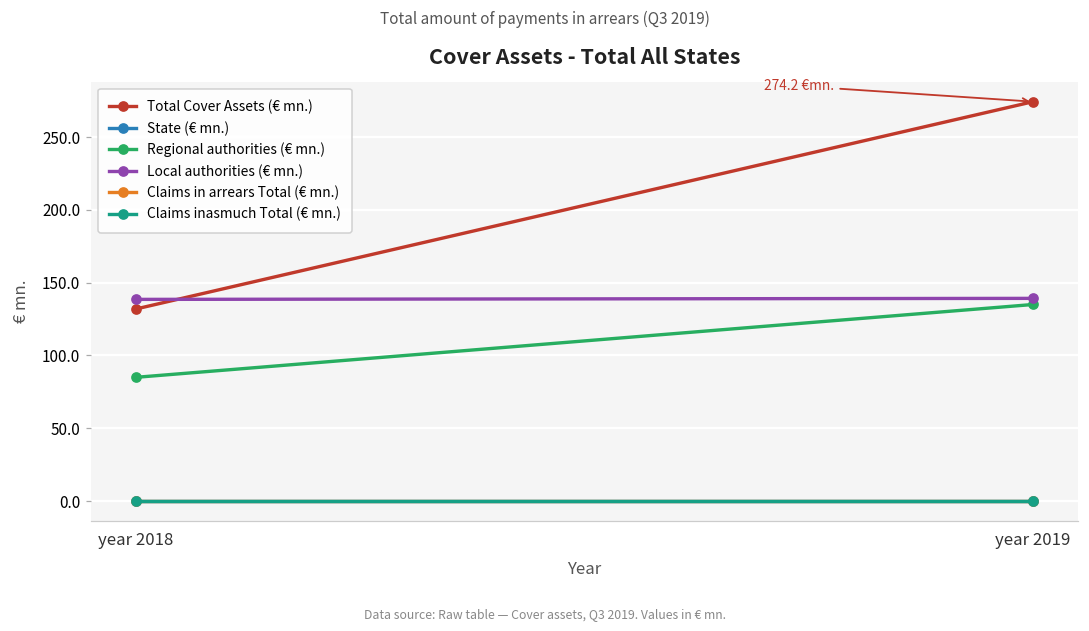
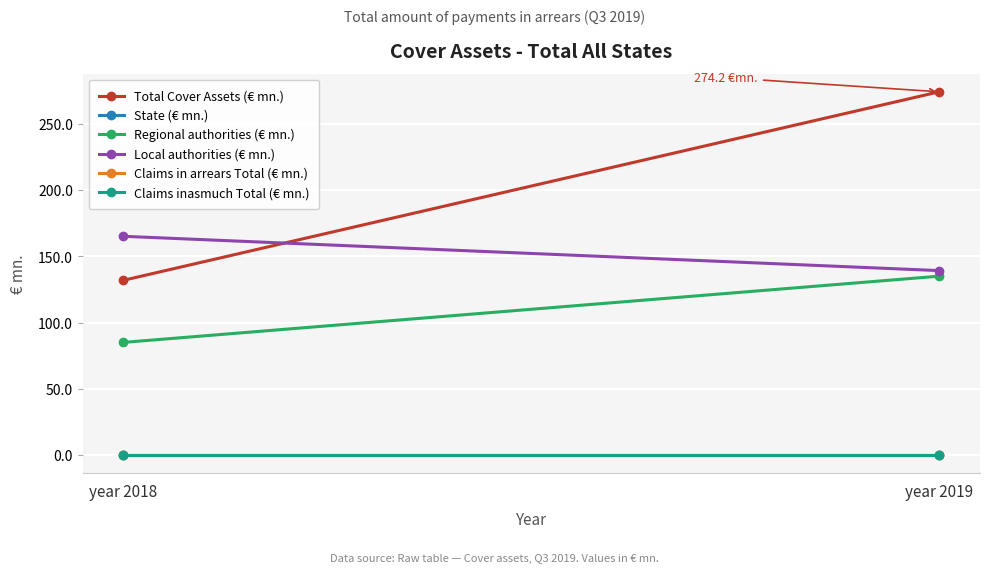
Local authorities (€ mn.), year 2018: 139 -> 165
